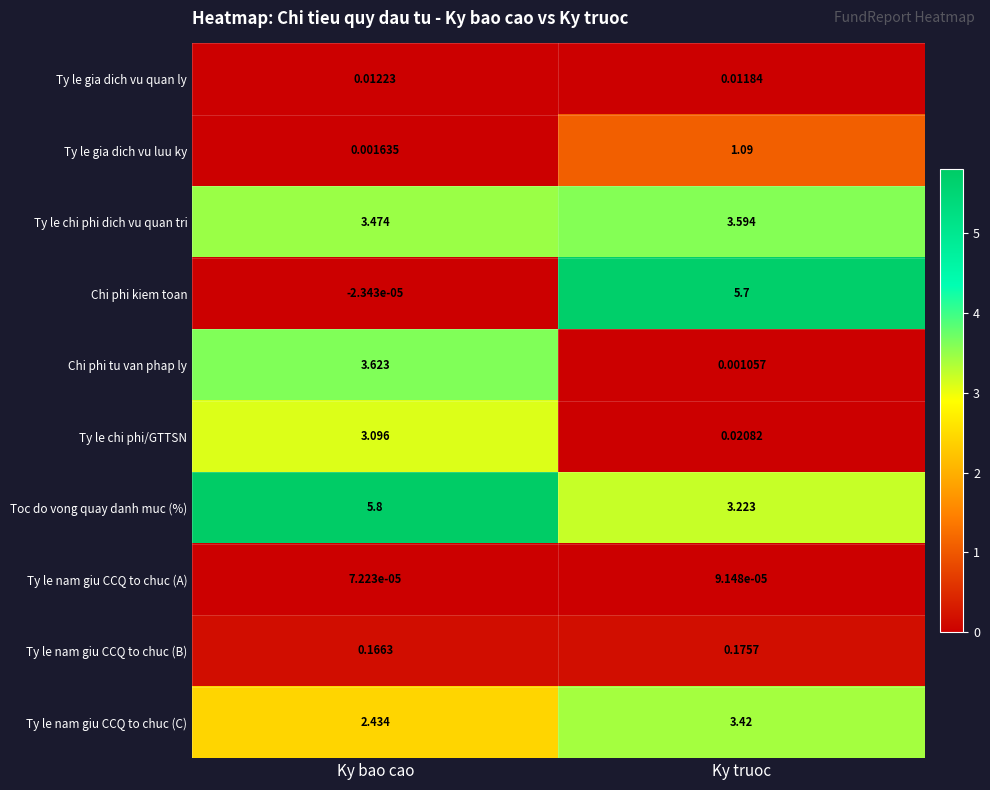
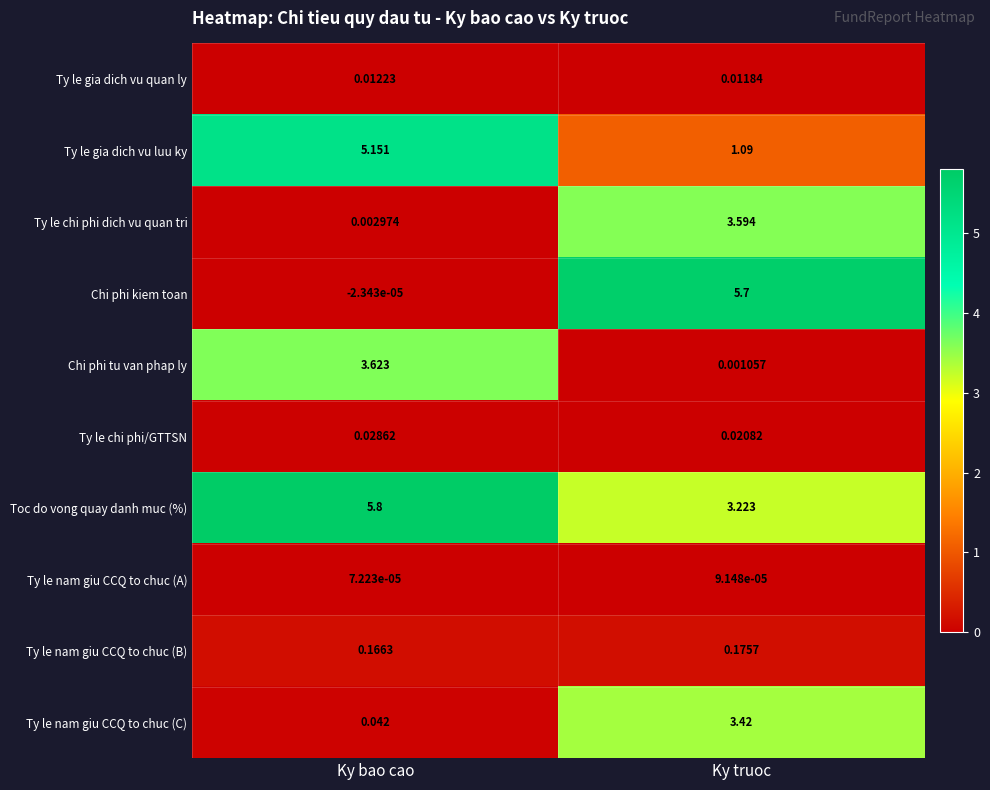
Ty le gia dich vu luu ky, Ky bao cao: 0.001635 -> 5.151
Ty le chi phi dich vu quan tri, Ky bao cao: 3.474 -> 0.002974
Ty le chi phi/GTTSN, Ky bao cao: 3.096 -> 0.02862
Ty le nam giu CCQ to chuc (C), Ky bao cao: 2.434 -> 0.042
